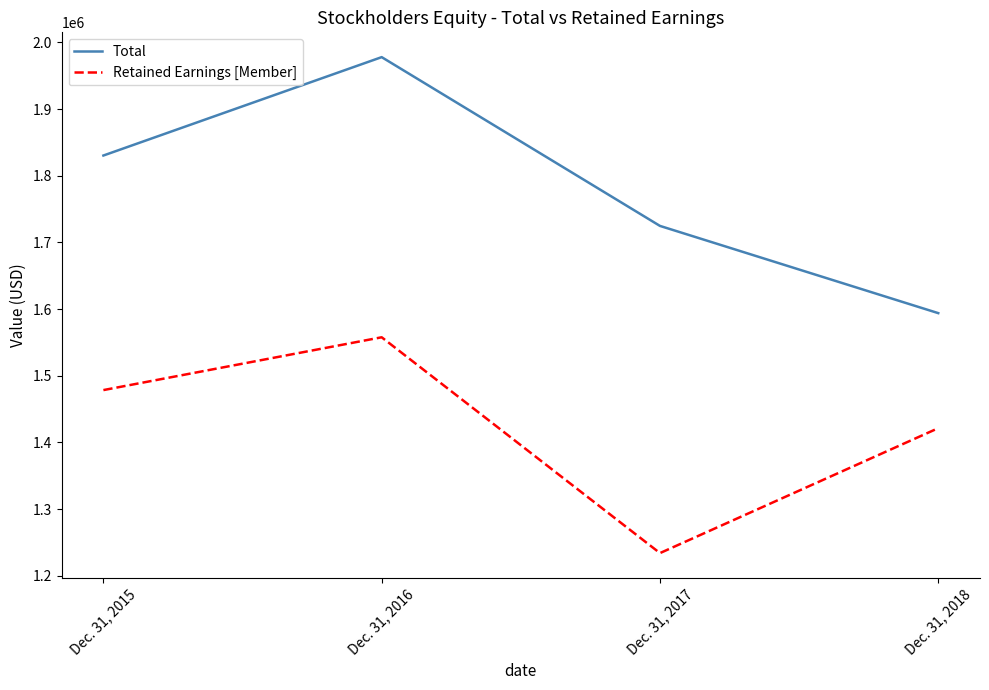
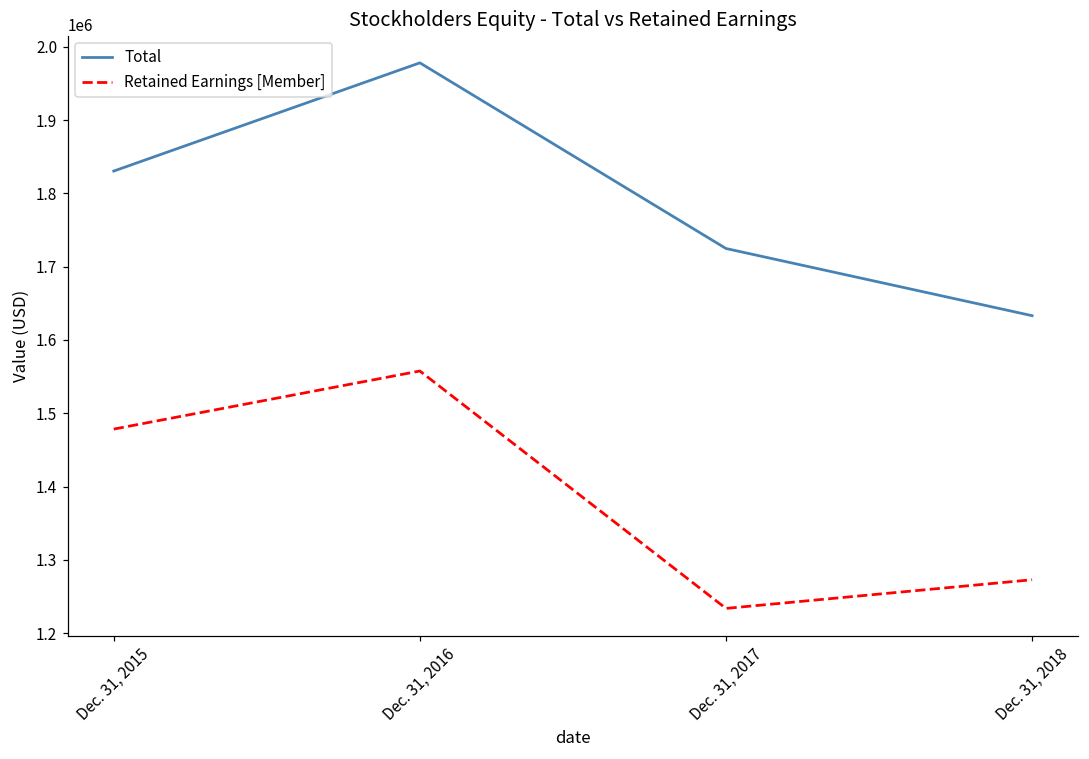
Total, Dec. 31, 2018: 1590000 -> 1630000
Retained Earnings [Member], Dec. 31, 2018: 1420000 -> 1270000
